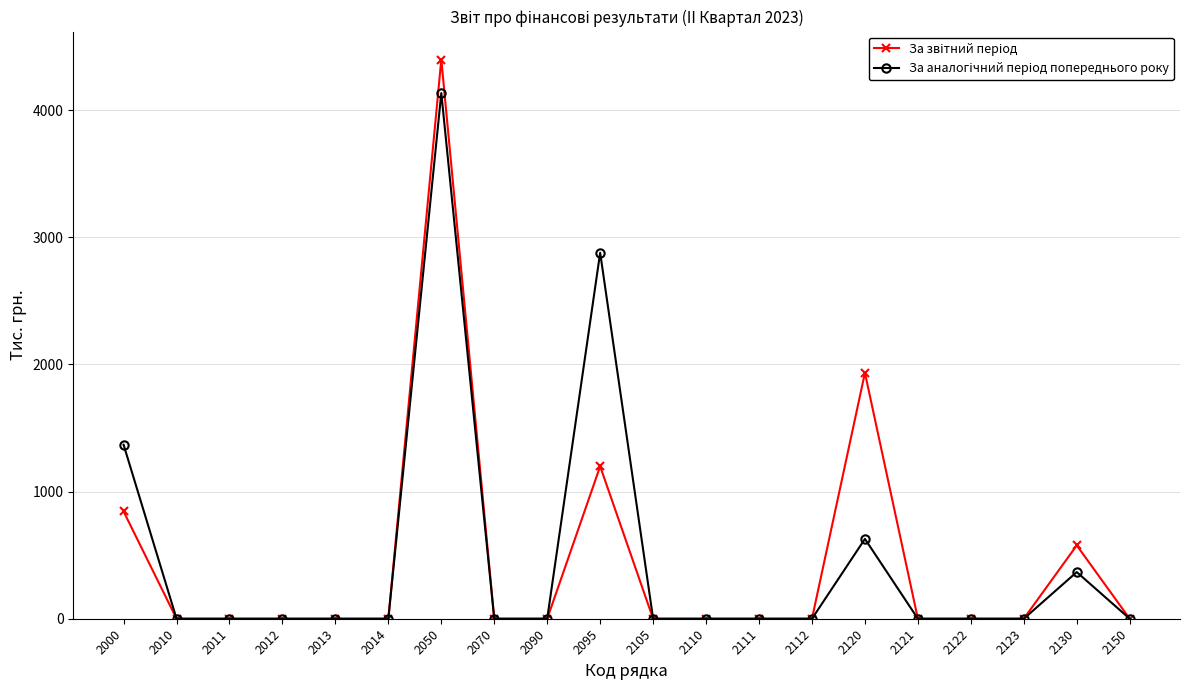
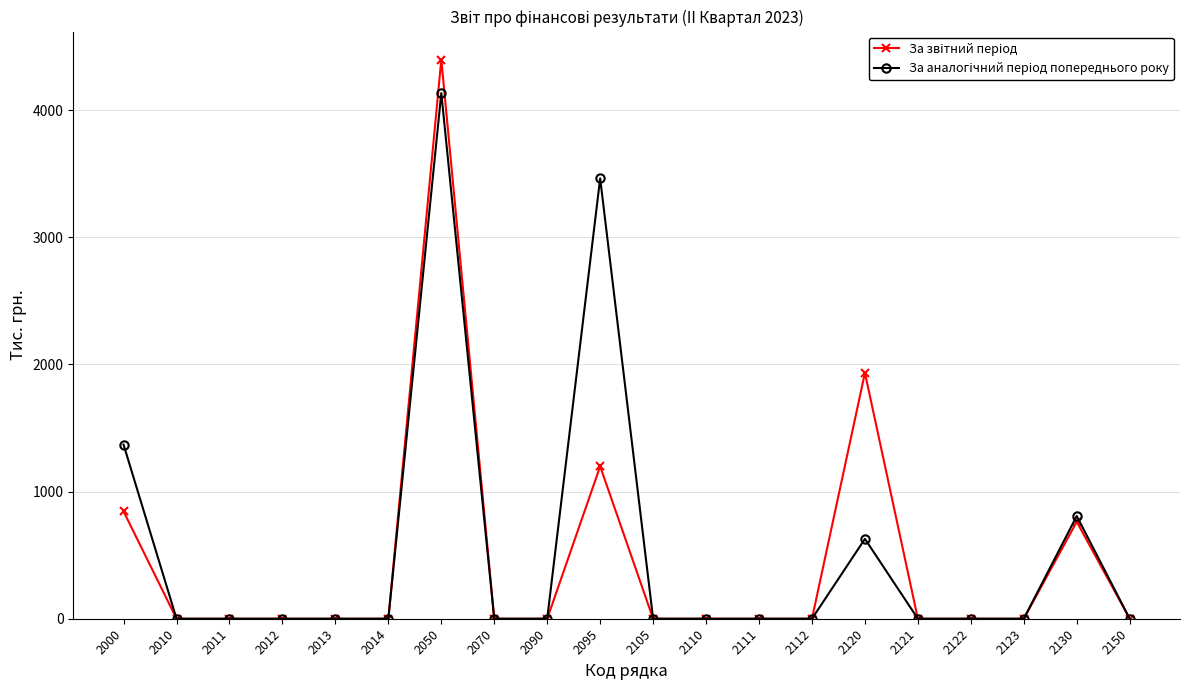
За аналогічний період попереднього року, 2095: 2880 -> 3460
За звітний період, 2130: 580 -> 760
За аналогічний період попереднього року, 2130: 370 -> 810
